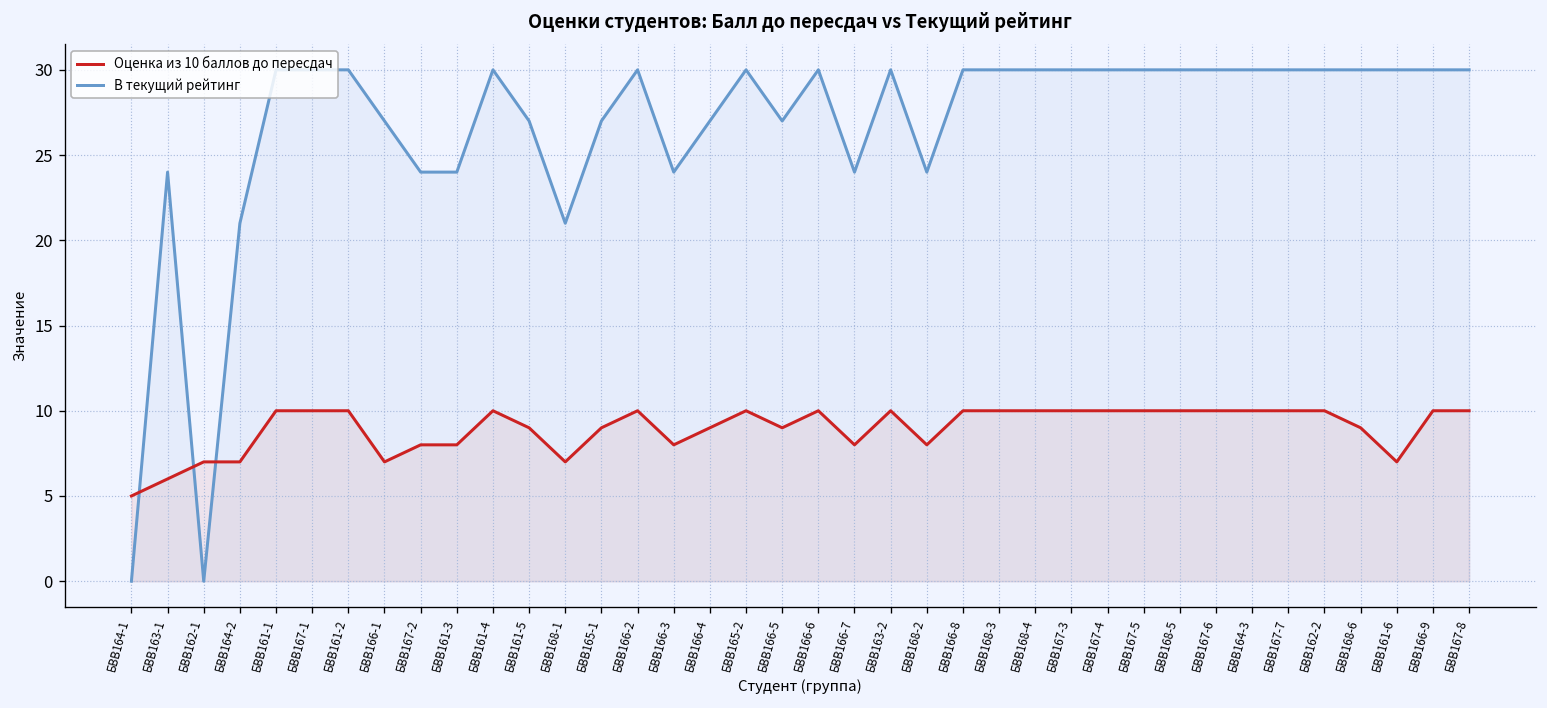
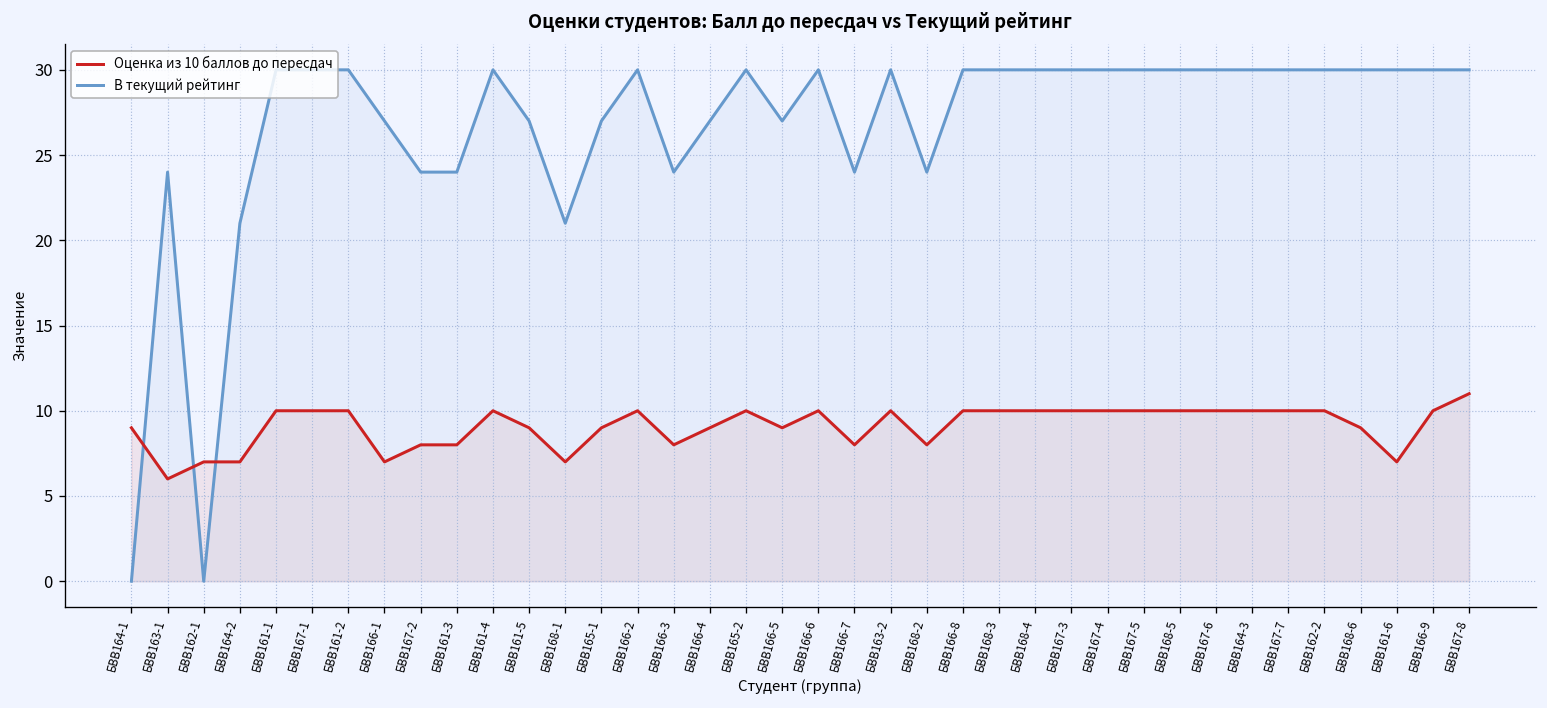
Оценка из 10 баллов до пересдач, БВВ164-1: 5 -> 9
Оценка из 10 баллов до пересдач, БВВ167-8: 10 -> 11
